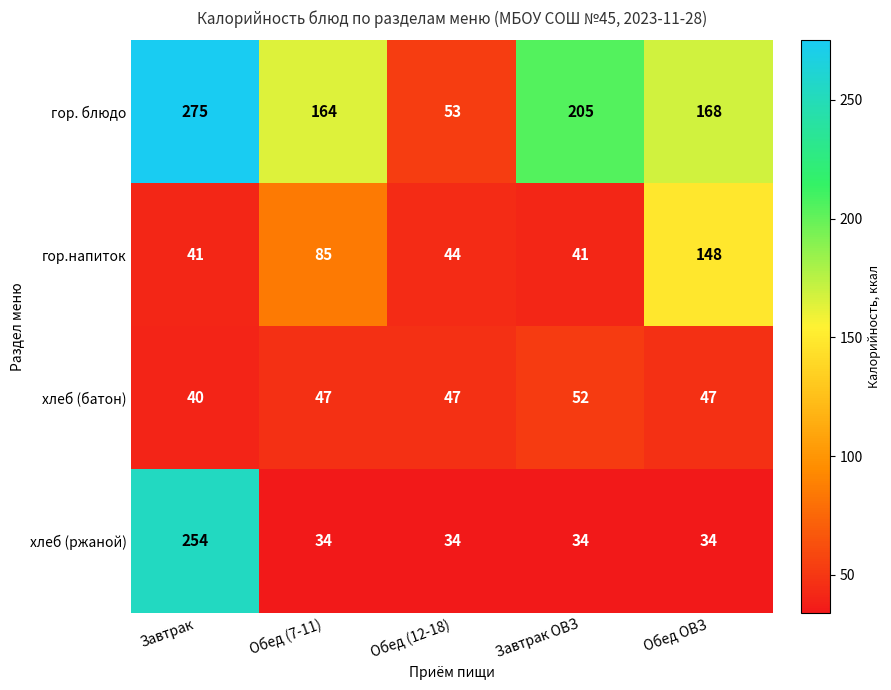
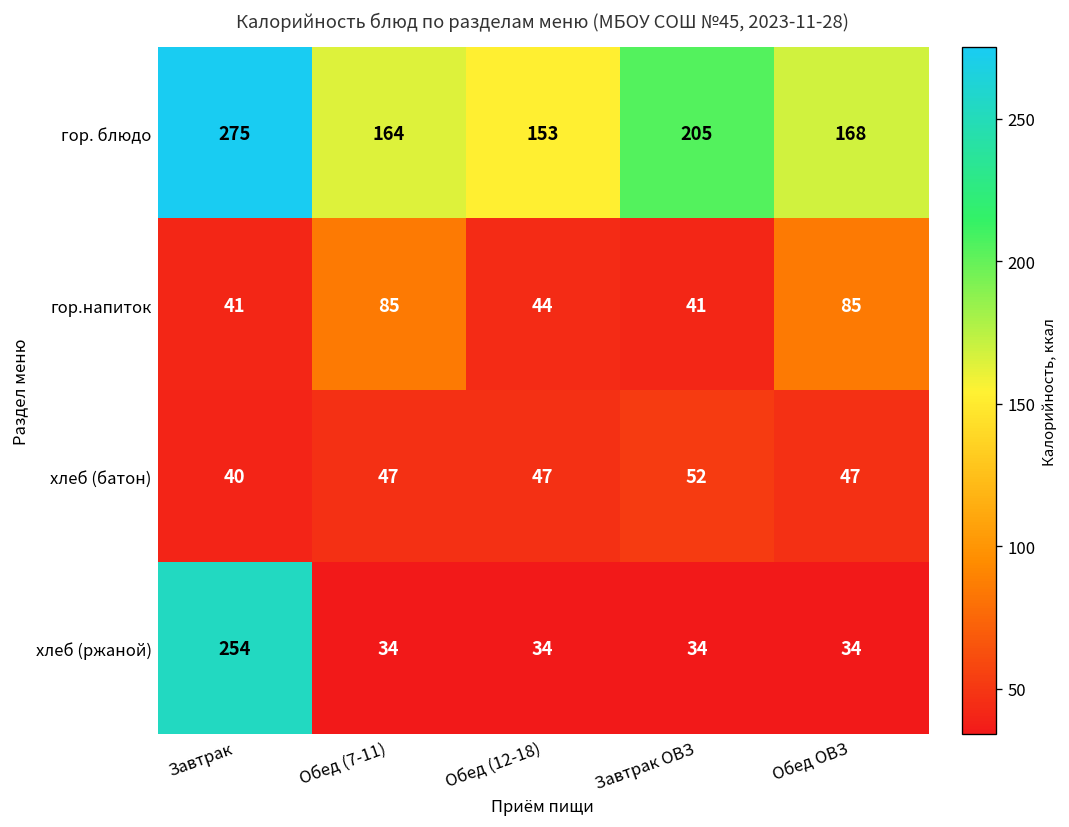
гор. блюдо, Обед (12-18): 53 -> 153
гор.напиток, Обед ОВЗ: 148 -> 85
